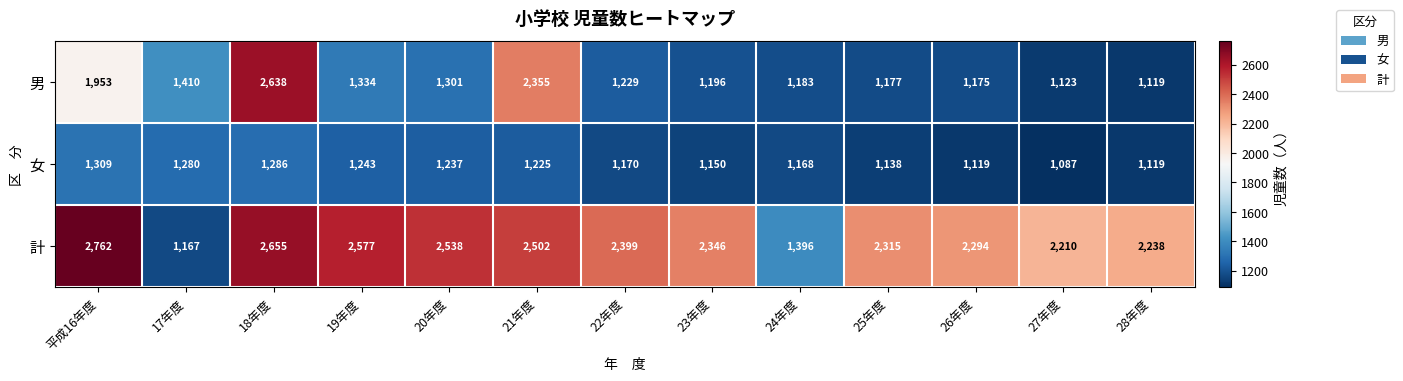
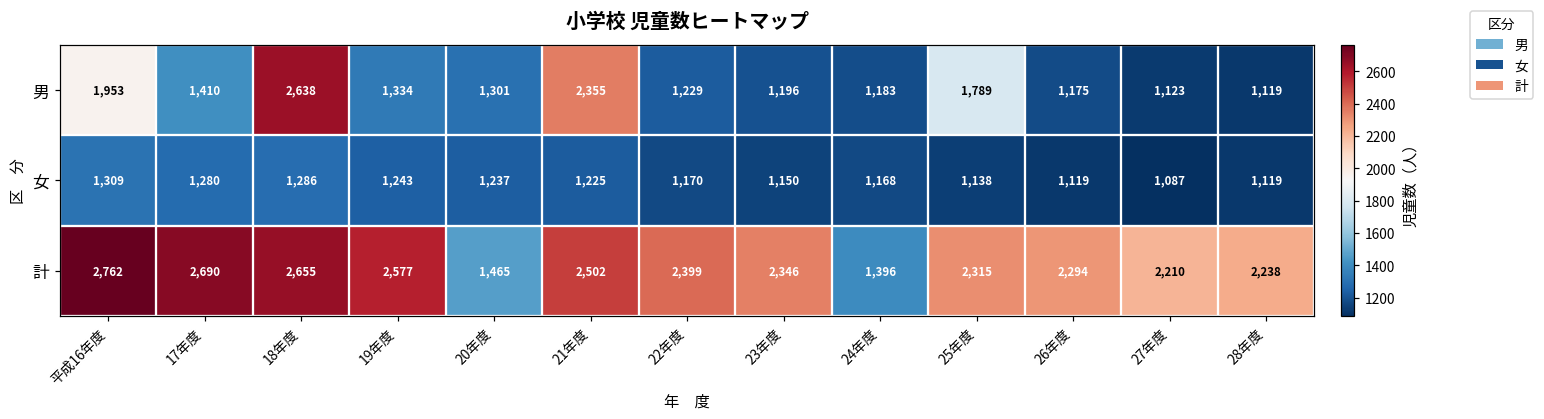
男, 25年度: 1,177 -> 1,789
計, 17年度: 1,167 -> 2,690
計, 20年度: 2,538 -> 1,465
